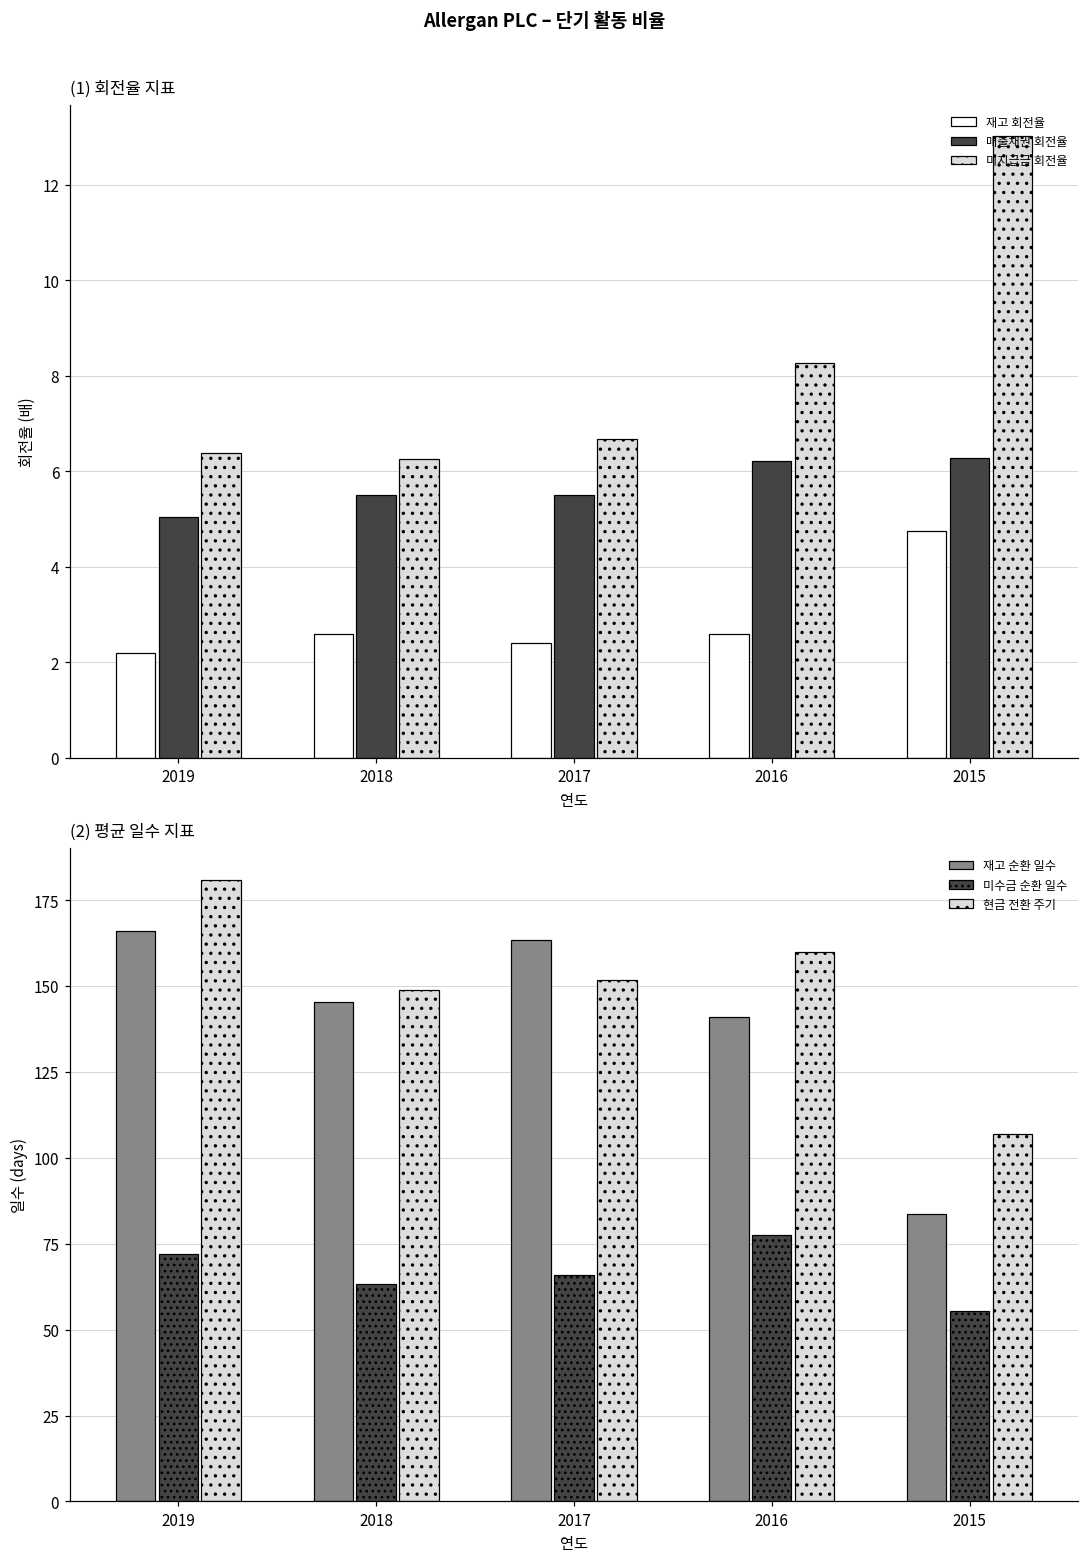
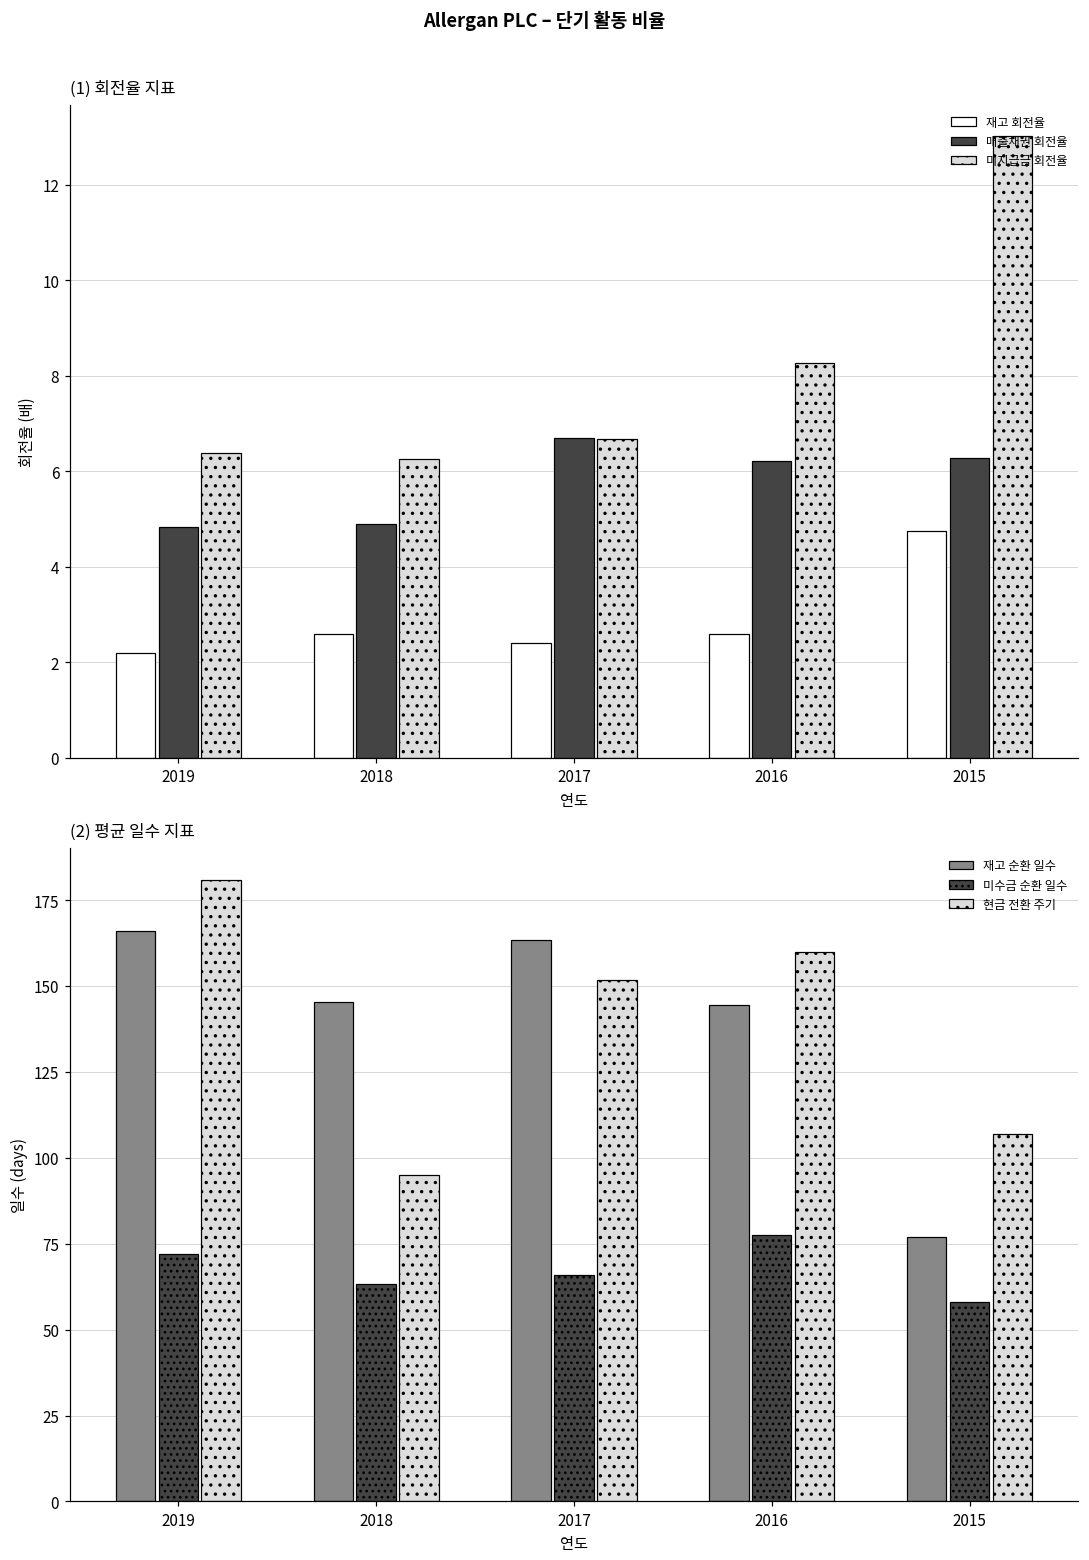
(1) 회전율 지표, 매출채권 회전율, 2019: 5.0 -> 4.8
(1) 회전율 지표, 매출채권 회전율, 2018: 5.5 -> 4.9
(1) 회전율 지표, 매출채권 회전율, 2017: 5.5 -> 6.7
(2) 평균 일수 지표, 현금 전환 주기, 2018: 149 -> 95
(2) 평균 일수 지표, 재고 순환 일수, 2016: 141 -> 144
(2) 평균 일수 지표, 재고 순환 일수, 2015: 84 -> 77
(2) 평균 일수 지표, 미수금 순환 일수, 2015: 55 -> 58
